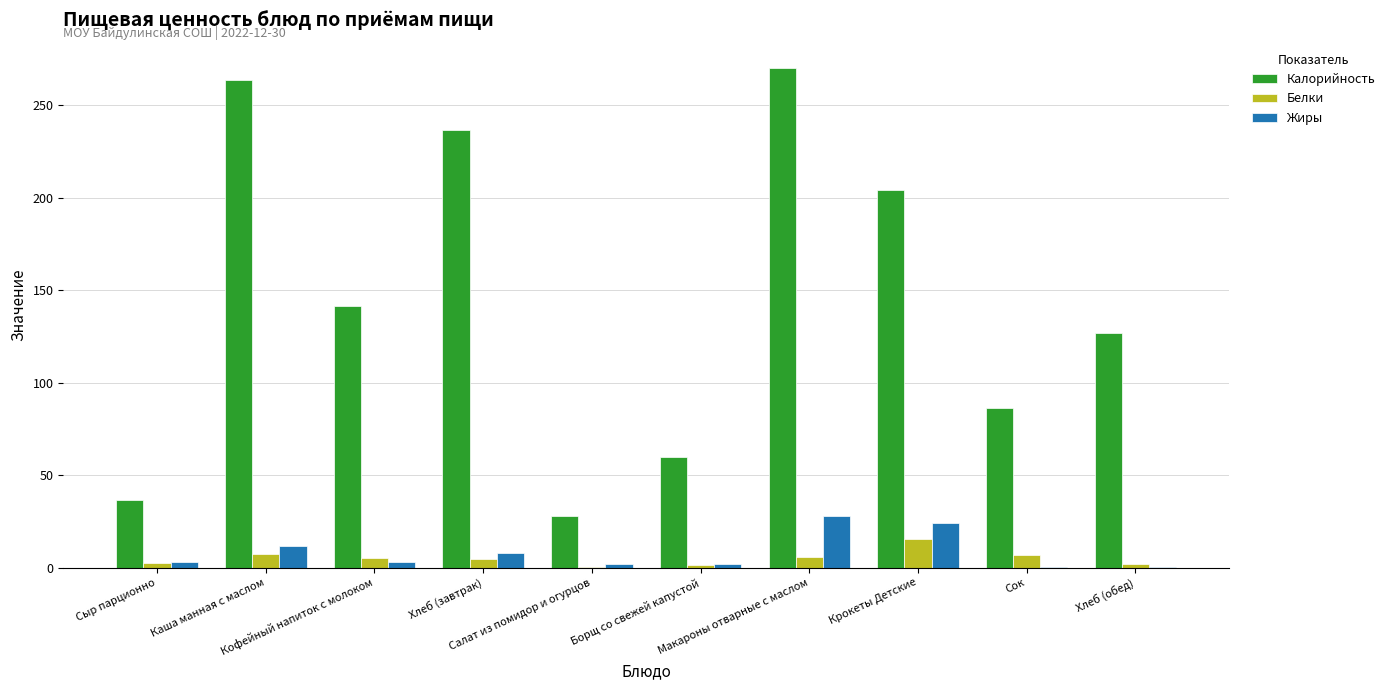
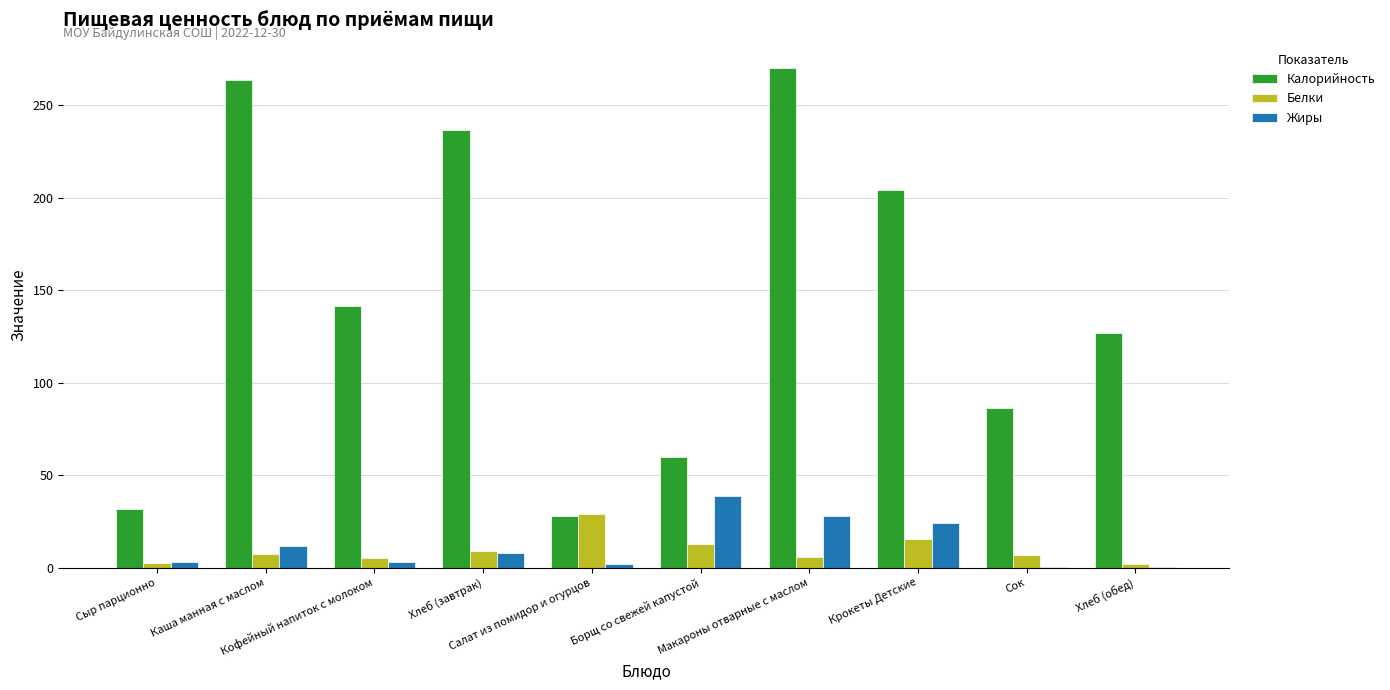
Калорийность, Сыр парционно: 36 -> 32
Белки, Хлеб (завтрак): 5 -> 9
Белки, Салат из помидор и огурцов: 0 -> 29
Белки, Борщ со свежей капустой: 1 -> 13
Жиры, Борщ со свежей капустой: 2 -> 39
